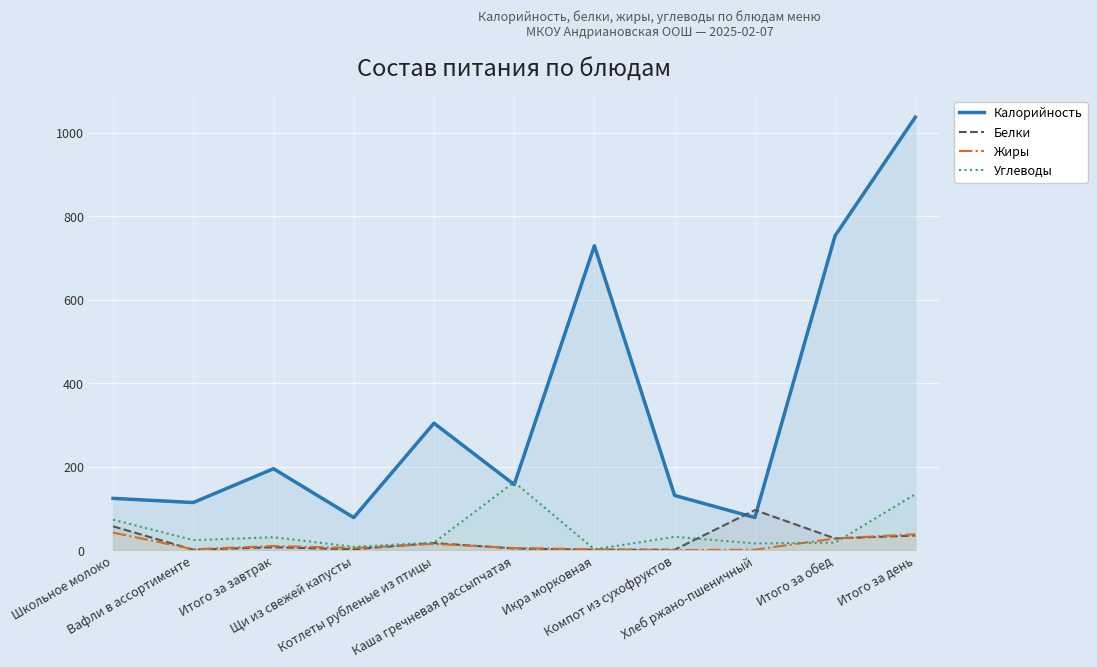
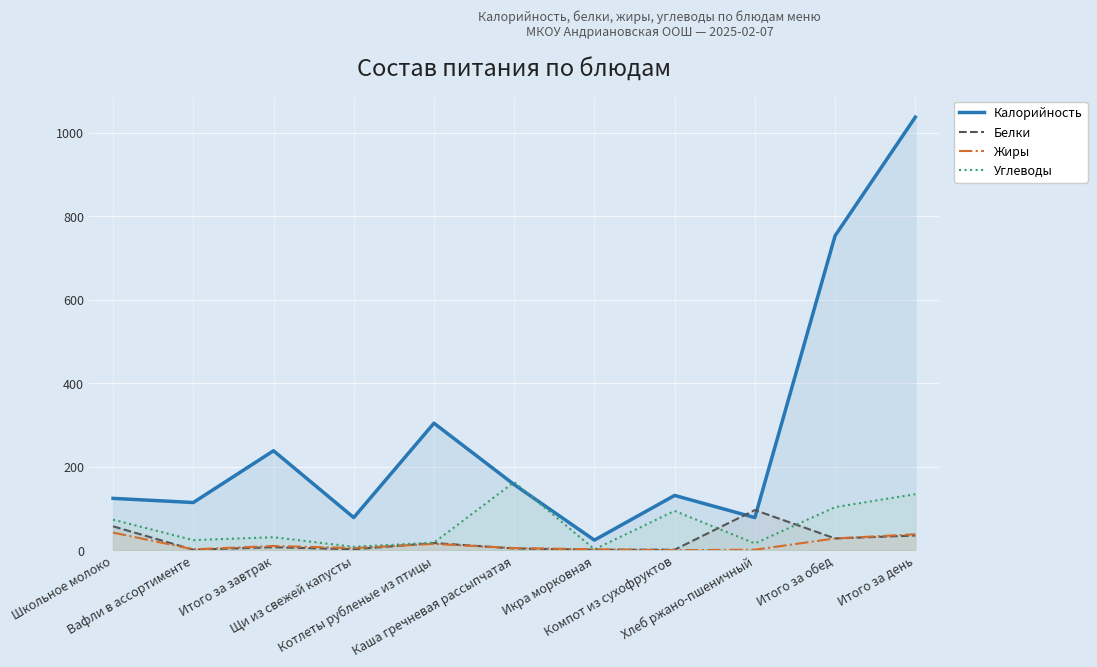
Калорийность, Итого за завтрак: 200 -> 240
Калорийность, Икра морковная: 730 -> 20
Углеводы, Компот из сухофруктов: 30 -> 90
Углеводы, Итого за обед: 20 -> 100
